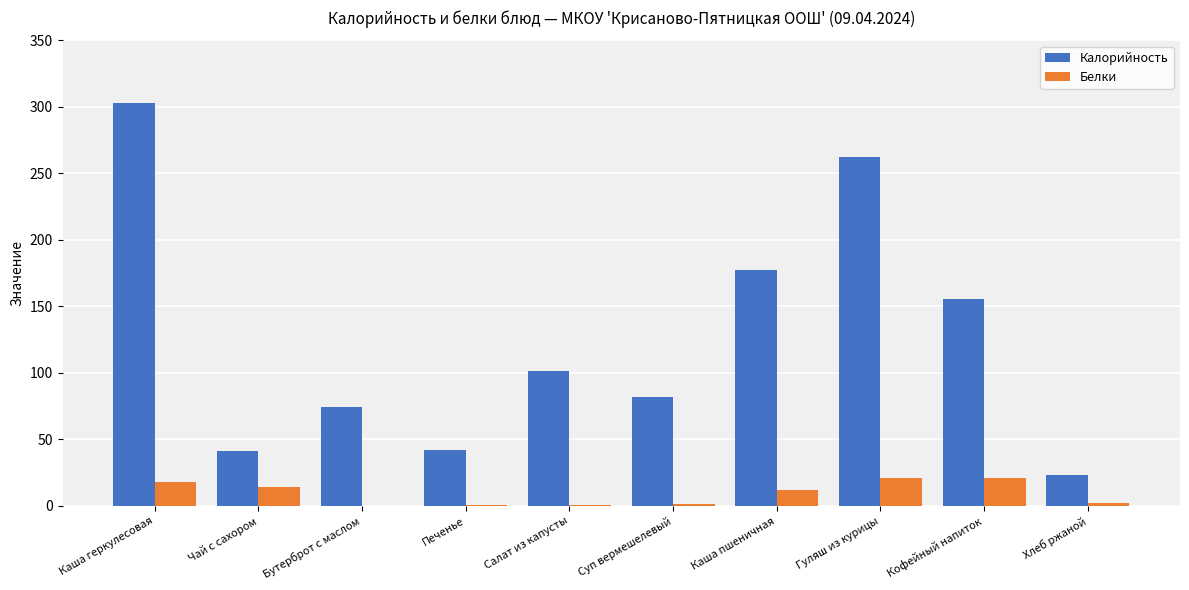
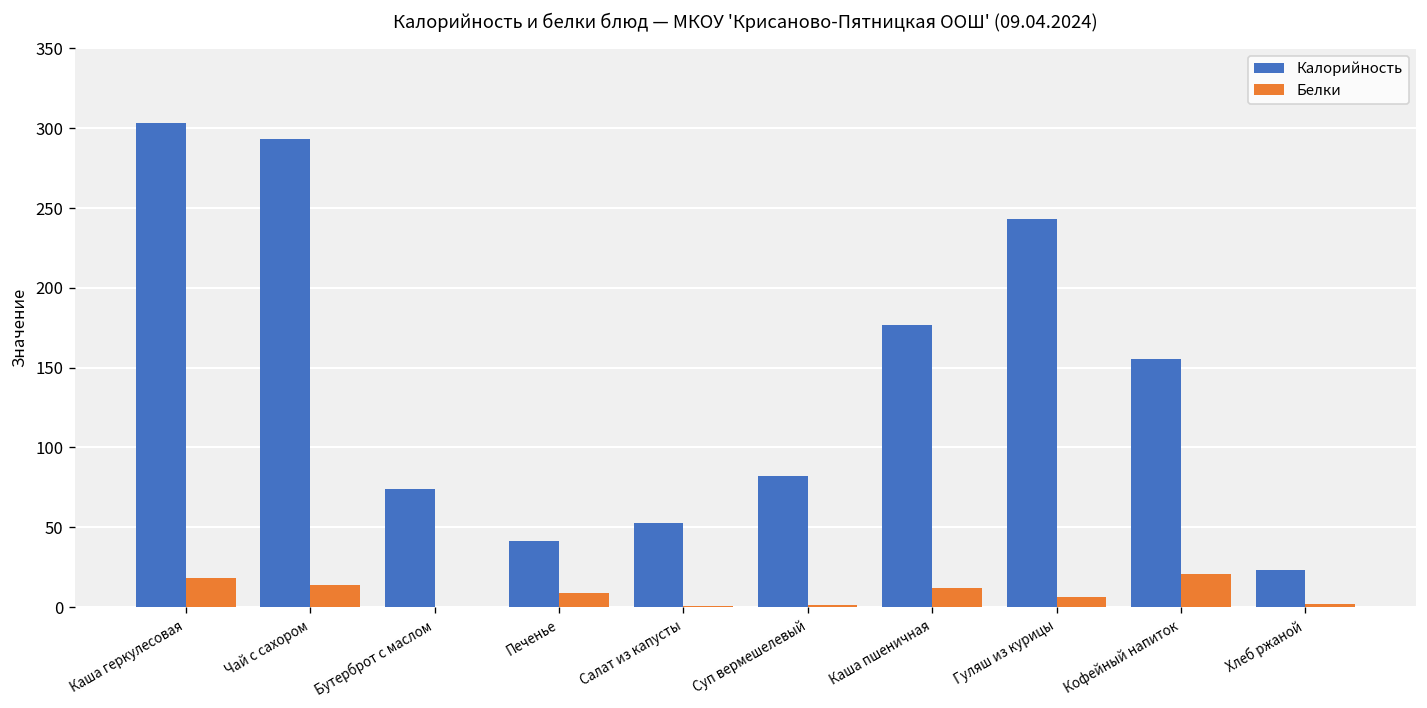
Калорийность, Чай с сахором: 42 -> 294
Белки, Печенье: 1 -> 9
Калорийность, Салат из капусты: 102 -> 52
Калорийность, Гуляш из курицы: 262 -> 243
Белки, Гуляш из курицы: 21 -> 7
